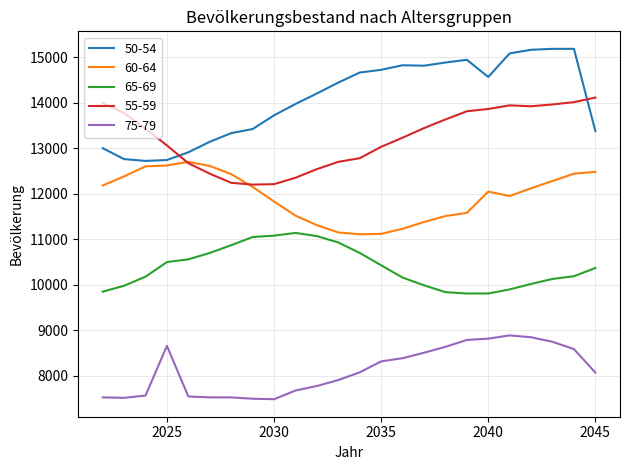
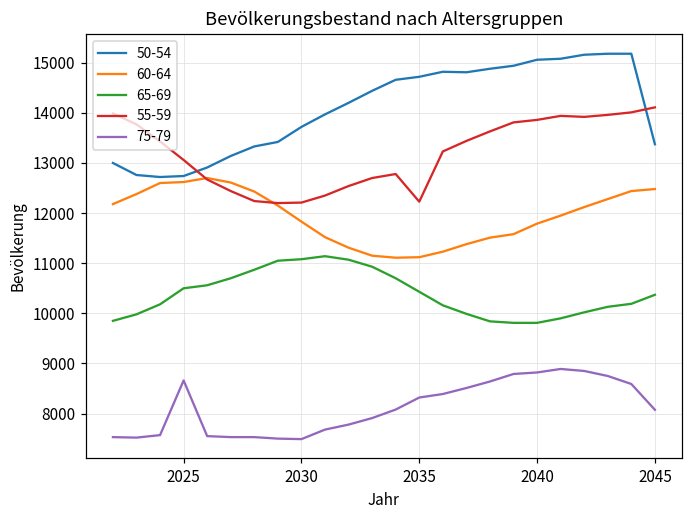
55-59, 2035: 13000 -> 12200
50-54, 2040: 14600 -> 15100
60-64, 2040: 12000 -> 11800
